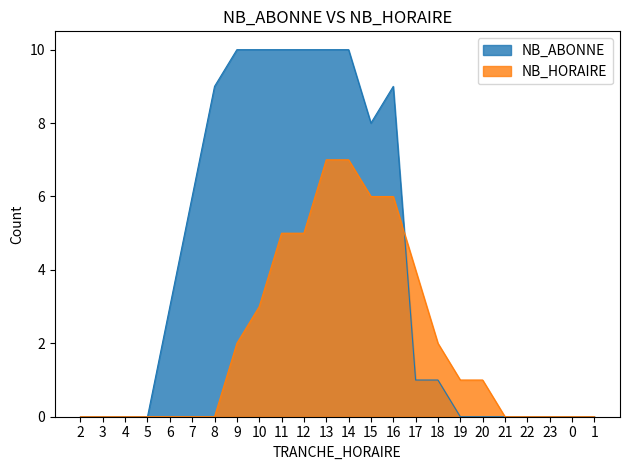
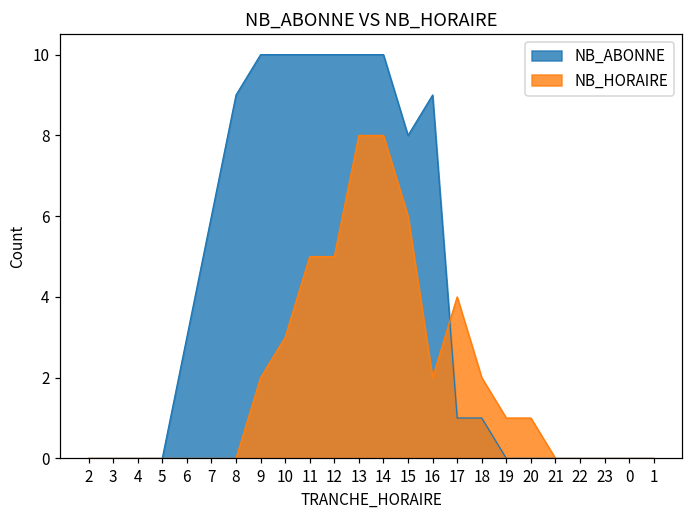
NB_HORAIRE, 13: 7 -> 8
NB_HORAIRE, 14: 7 -> 8
NB_HORAIRE, 16: 6 -> 2
